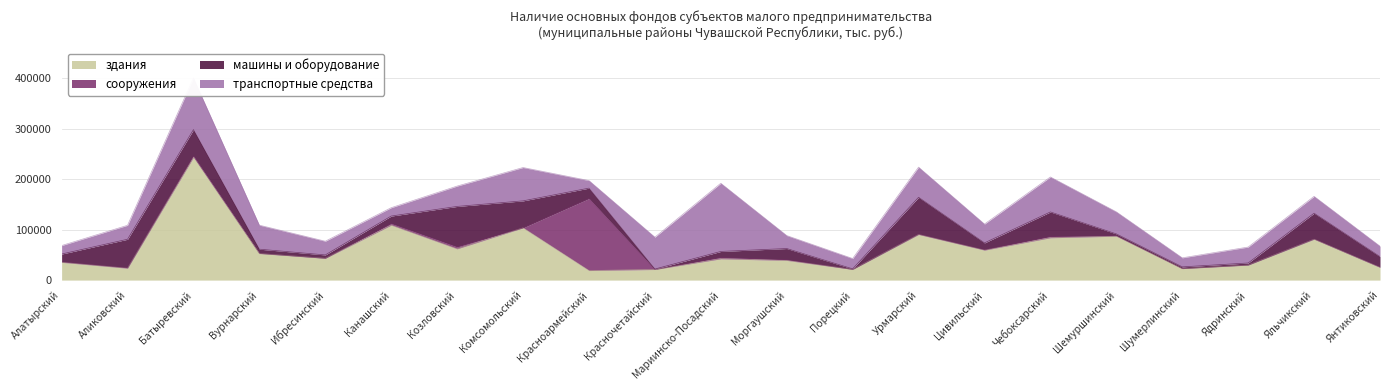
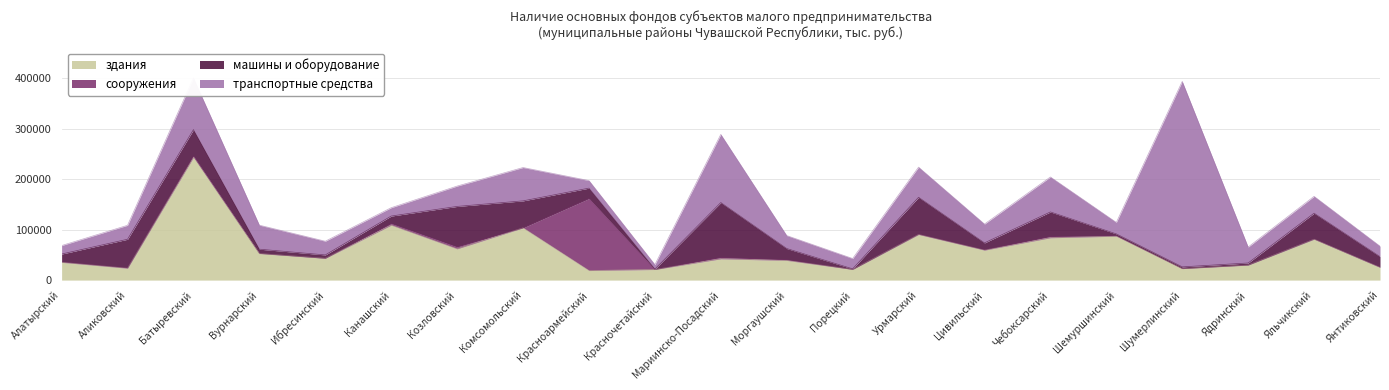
транспортные средства, Красночетайский: 60000 -> 10000
машины и оборудование, Мариинско-Посадский: 10000 -> 110000
транспортные средства, Шемуршинский: 40000 -> 20000
транспортные средства, Шумерлинский: 20000 -> 370000
